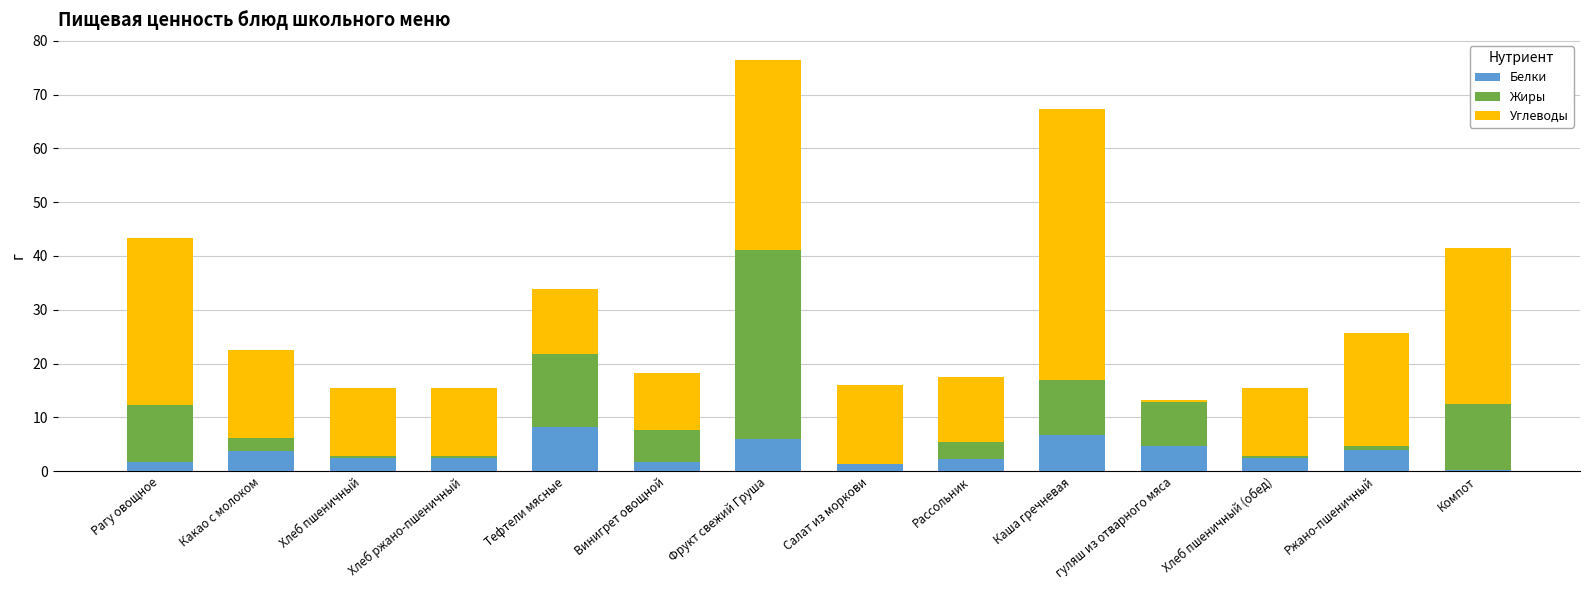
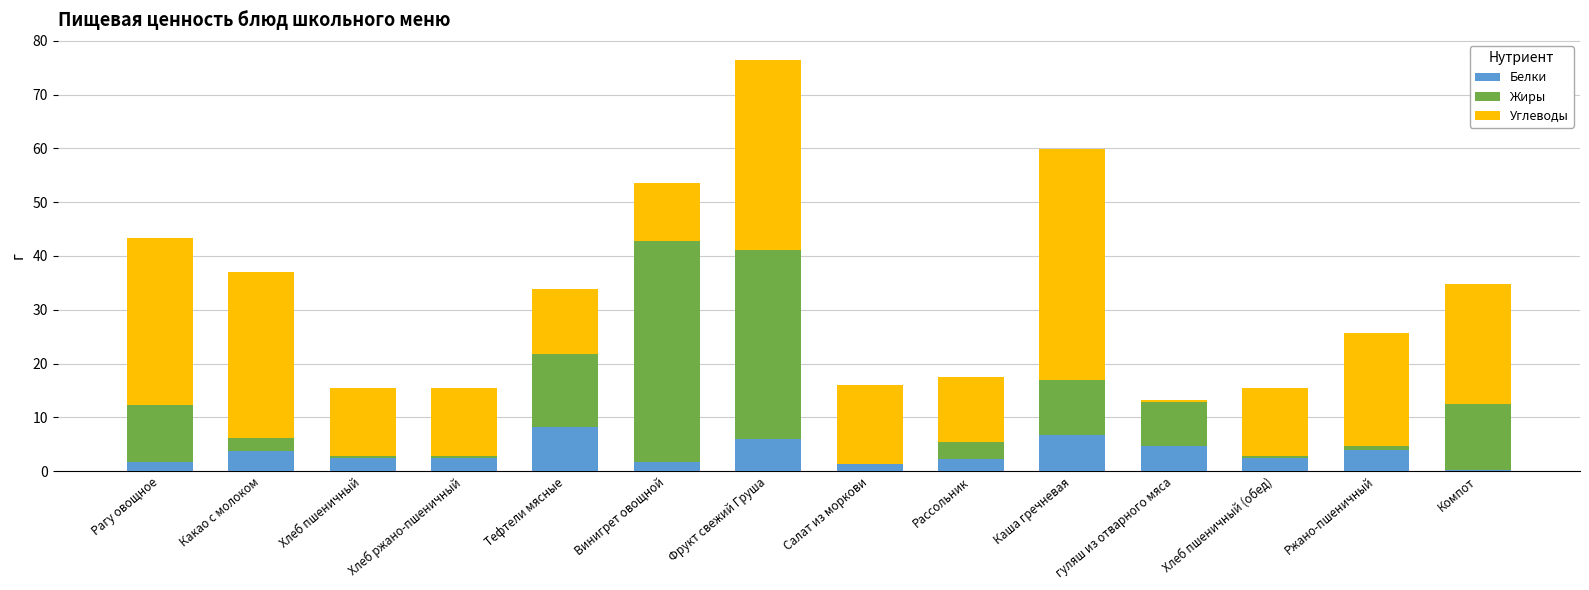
Углеводы, Какао с молоком: 17 -> 31
Жиры, Винигрет овощной: 6 -> 41
Углеводы, Каша гречневая: 50 -> 43
Углеводы, Компот: 29 -> 22
